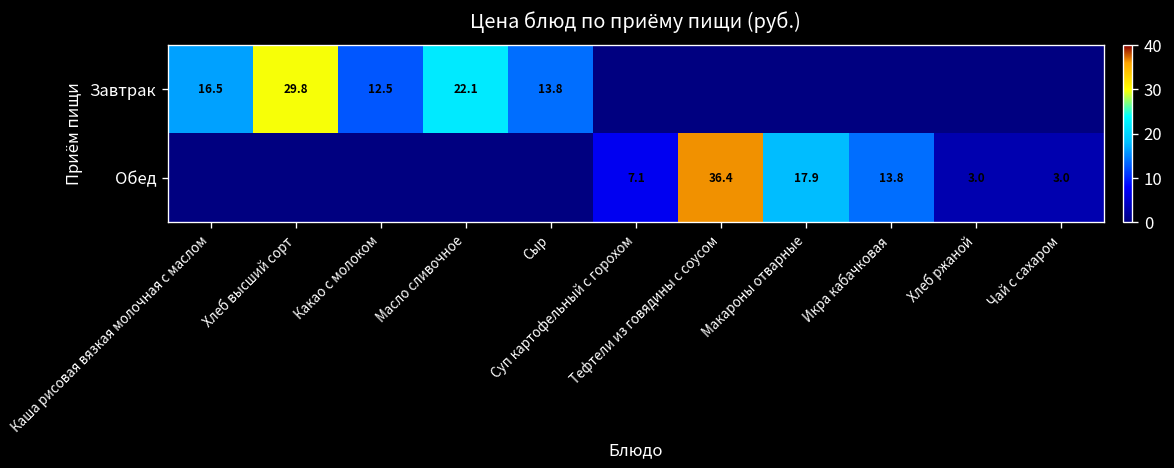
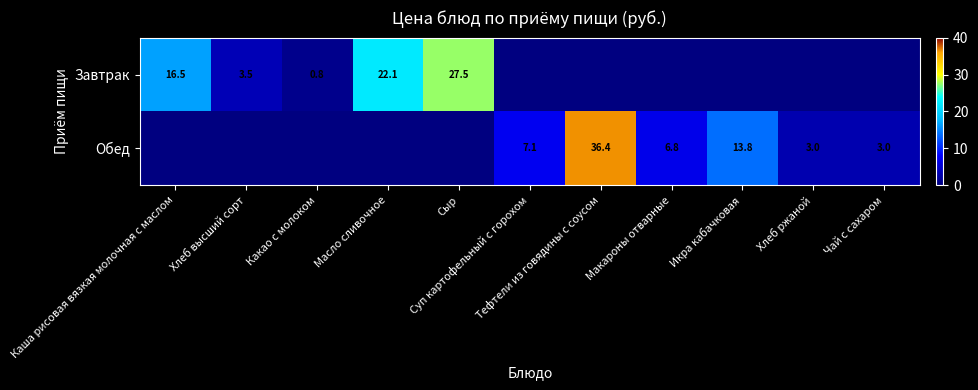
Завтрак, Хлеб высший сорт: 29.8 -> 3.5
Завтрак, Какао с молоком: 12.5 -> 0.8
Завтрак, Сыр: 13.8 -> 27.5
Обед, Макароны отварные: 17.9 -> 6.8
